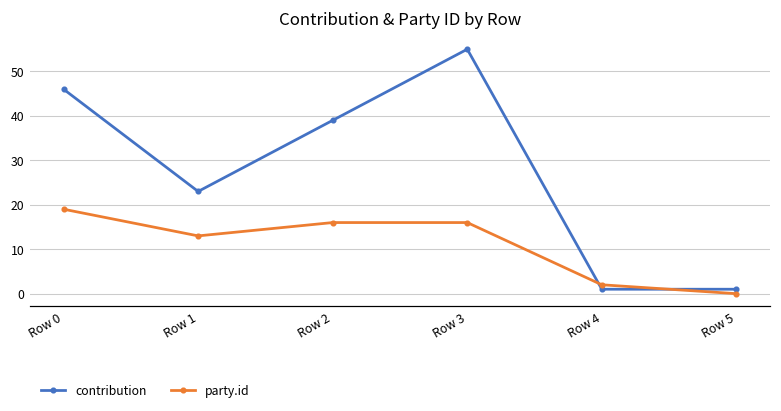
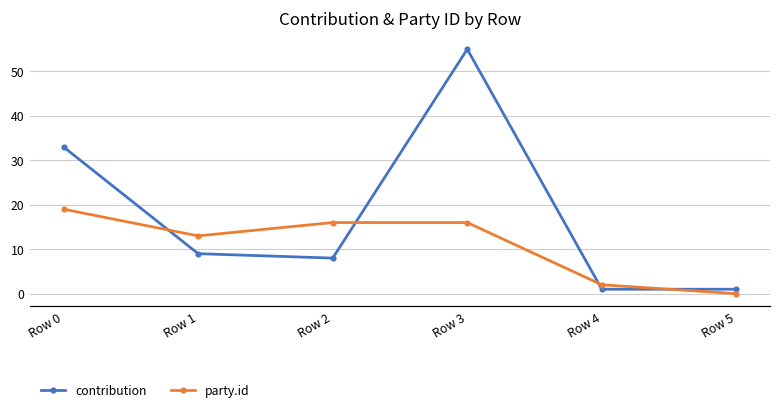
contribution, Row 0: 46 -> 33
contribution, Row 1: 23 -> 9
contribution, Row 2: 39 -> 8
